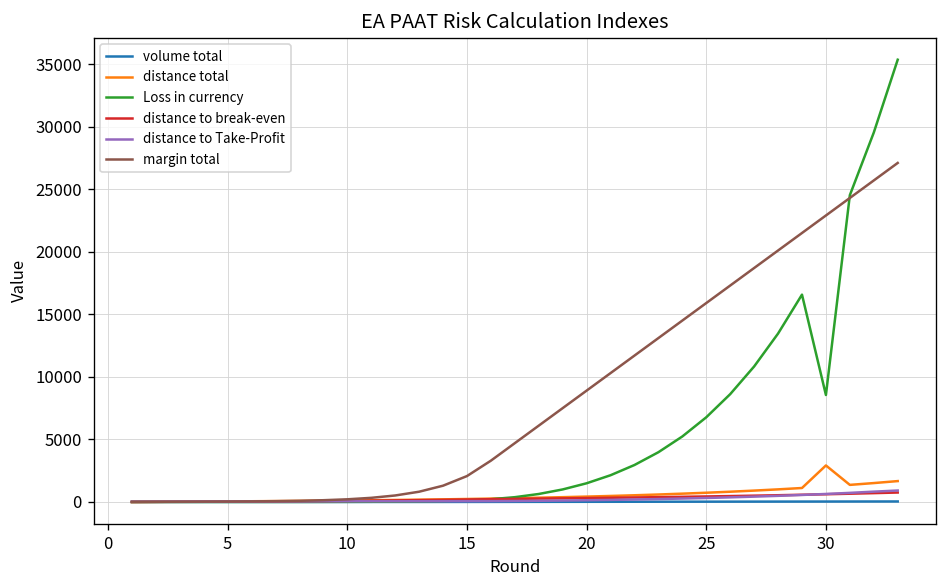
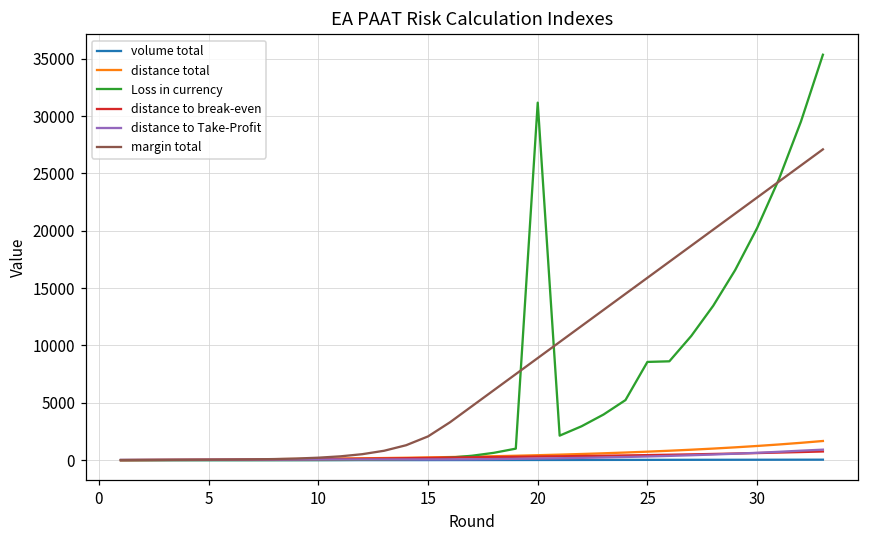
Loss in currency, 20: 1500 -> 31200
Loss in currency, 25: 6800 -> 8600
distance total, 30: 2900 -> 1200
Loss in currency, 30: 8600 -> 20200
